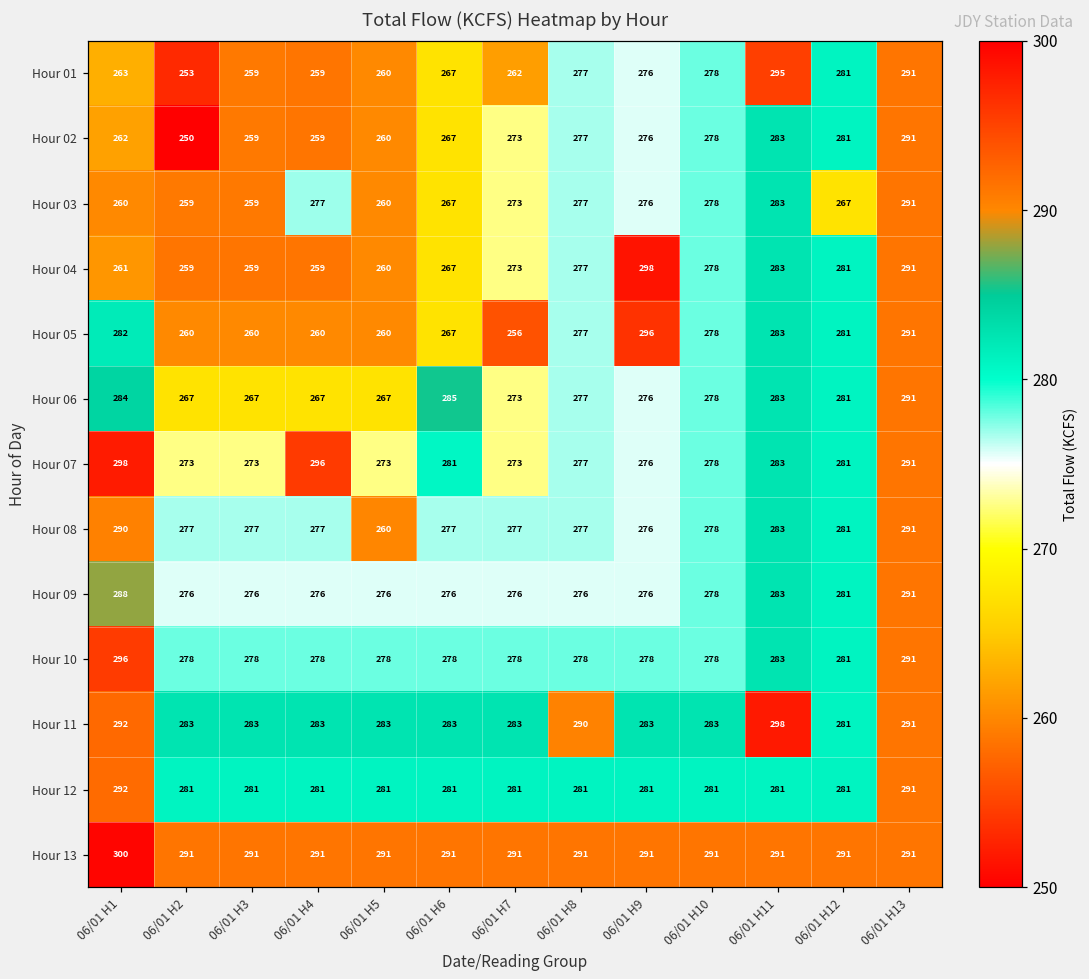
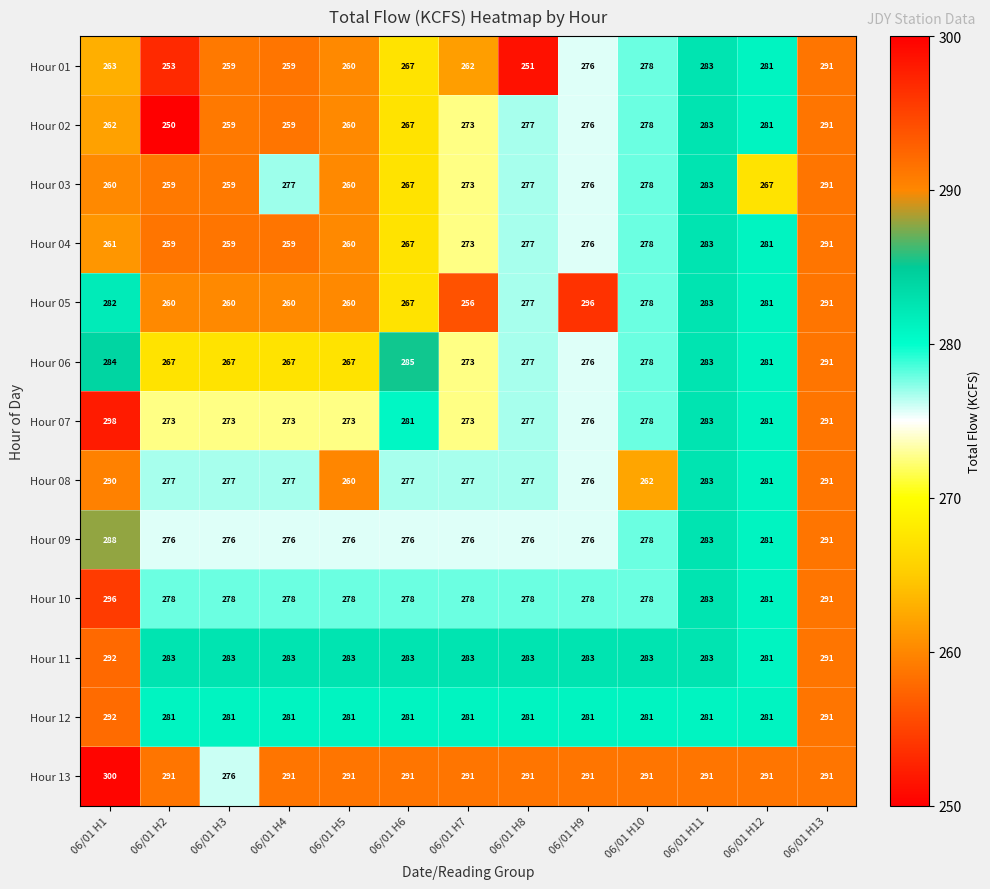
Hour 01, 06/01 H8: 277 -> 251
Hour 01, 06/01 H11: 295 -> 283
Hour 04, 06/01 H9: 298 -> 276
Hour 07, 06/01 H4: 296 -> 273
Hour 08, 06/01 H10: 278 -> 262
Hour 11, 06/01 H8: 290 -> 283
Hour 11, 06/01 H11: 298 -> 283
Hour 13, 06/01 H3: 291 -> 276
